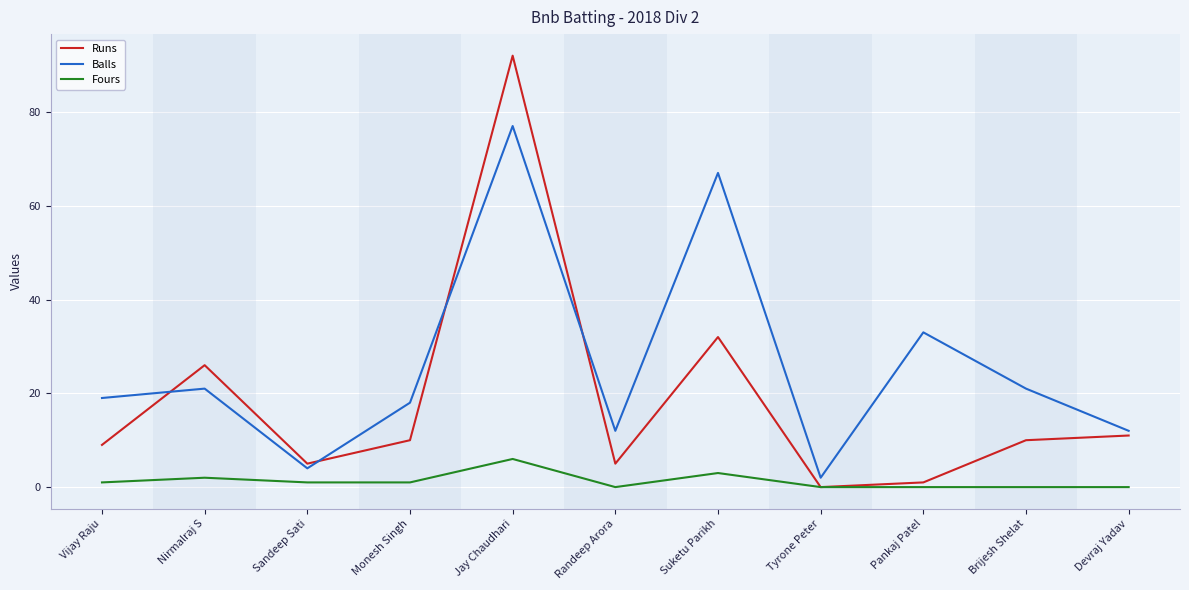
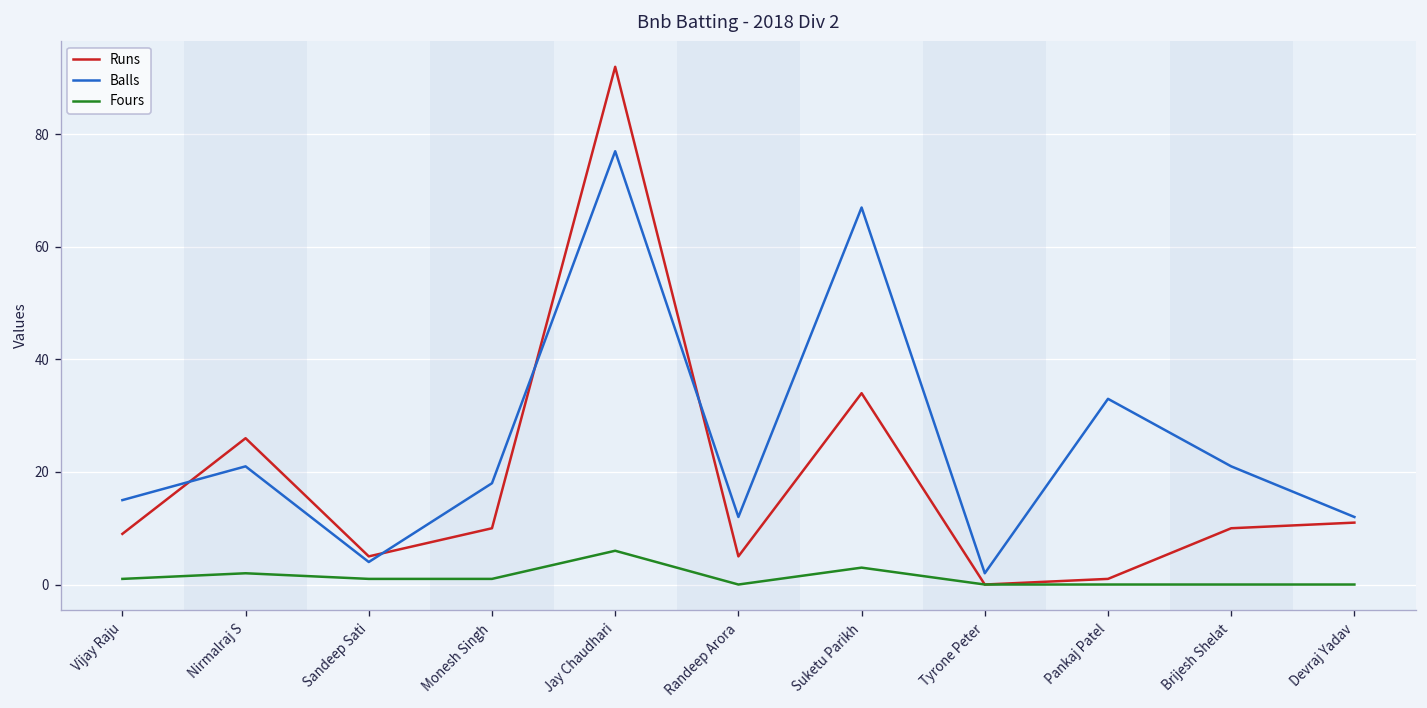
Balls, Vijay Raju: 19 -> 15
Runs, Suketu Parikh: 32 -> 34
